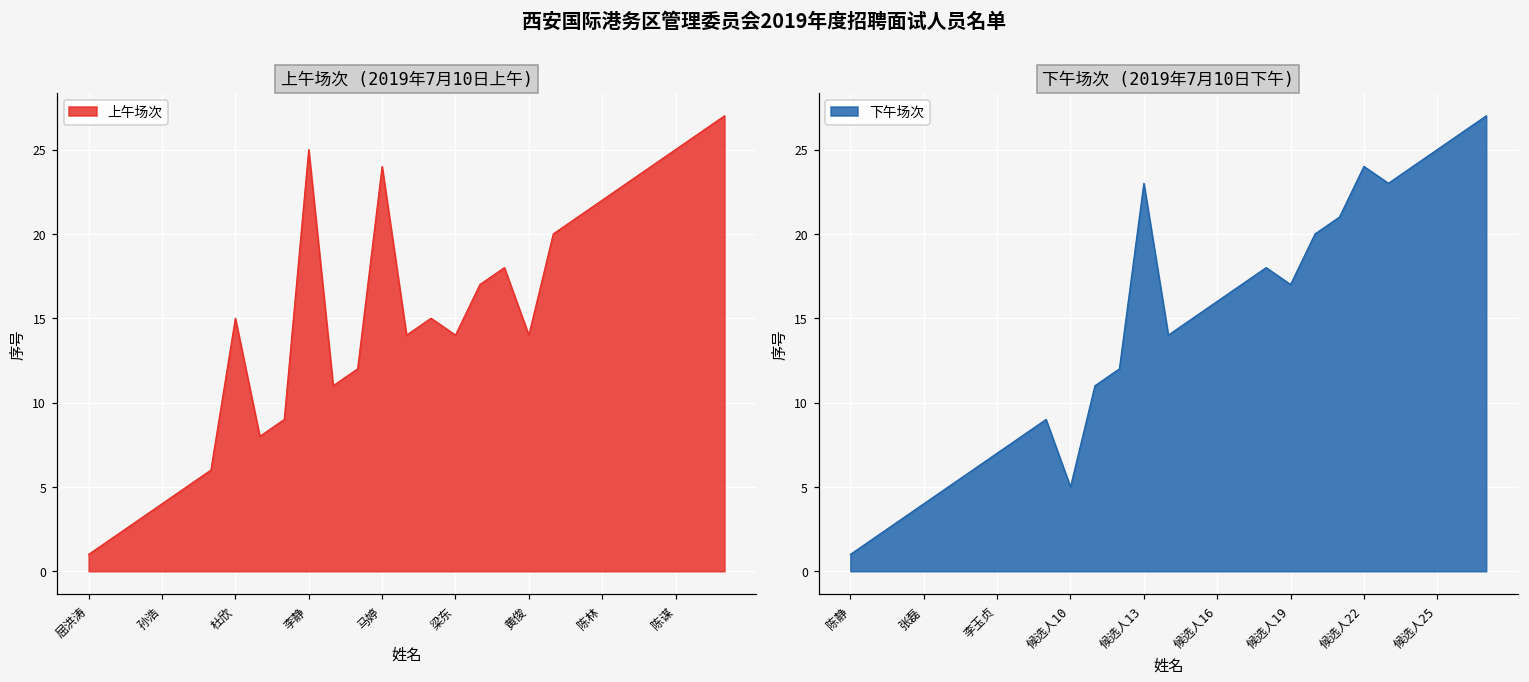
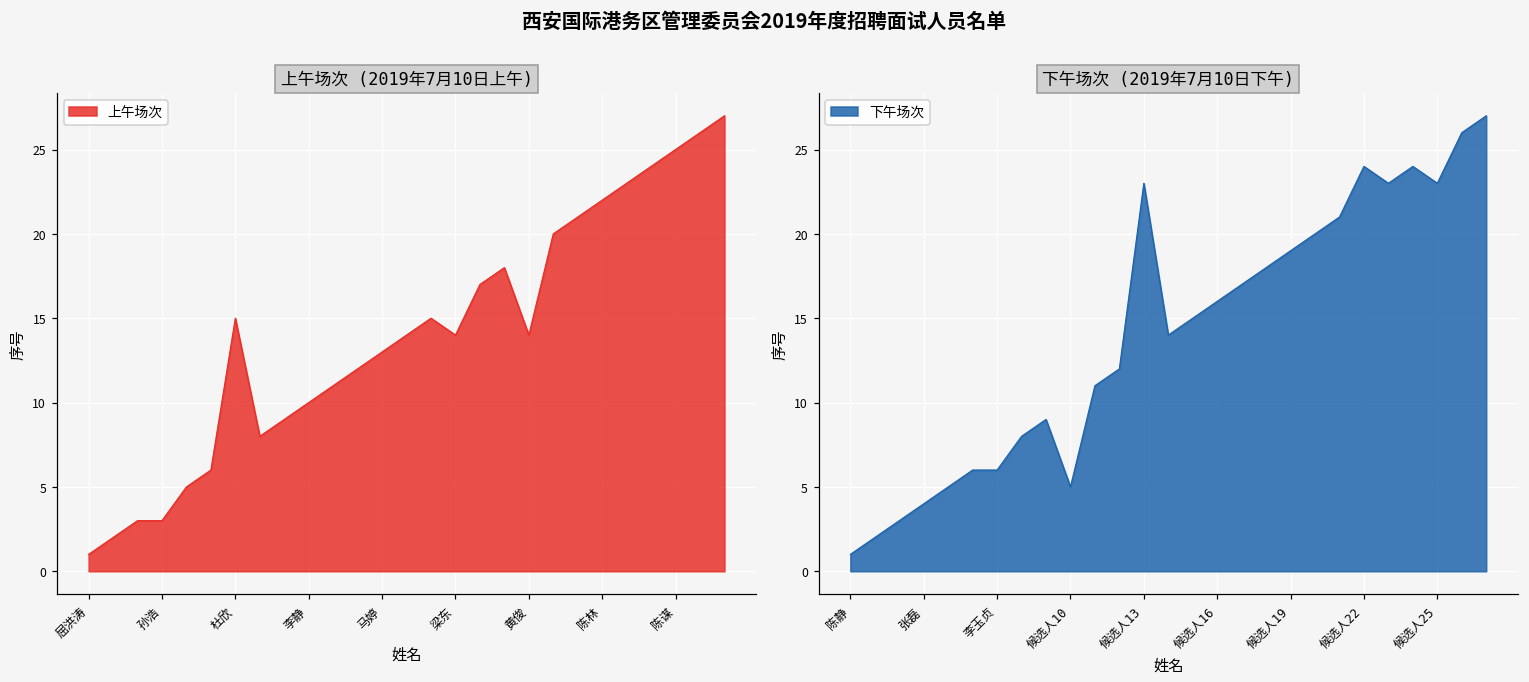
上午场次 (2019年7月10日上午), 孙浩: 4 -> 3
上午场次 (2019年7月10日上午), 李静: 25 -> 10
上午场次 (2019年7月10日上午), 马婷: 24 -> 13
下午场次 (2019年7月10日下午), 李玉贞: 7 -> 6
下午场次 (2019年7月10日下午), 候选人19: 17 -> 19
下午场次 (2019年7月10日下午), 候选人25: 25 -> 23
